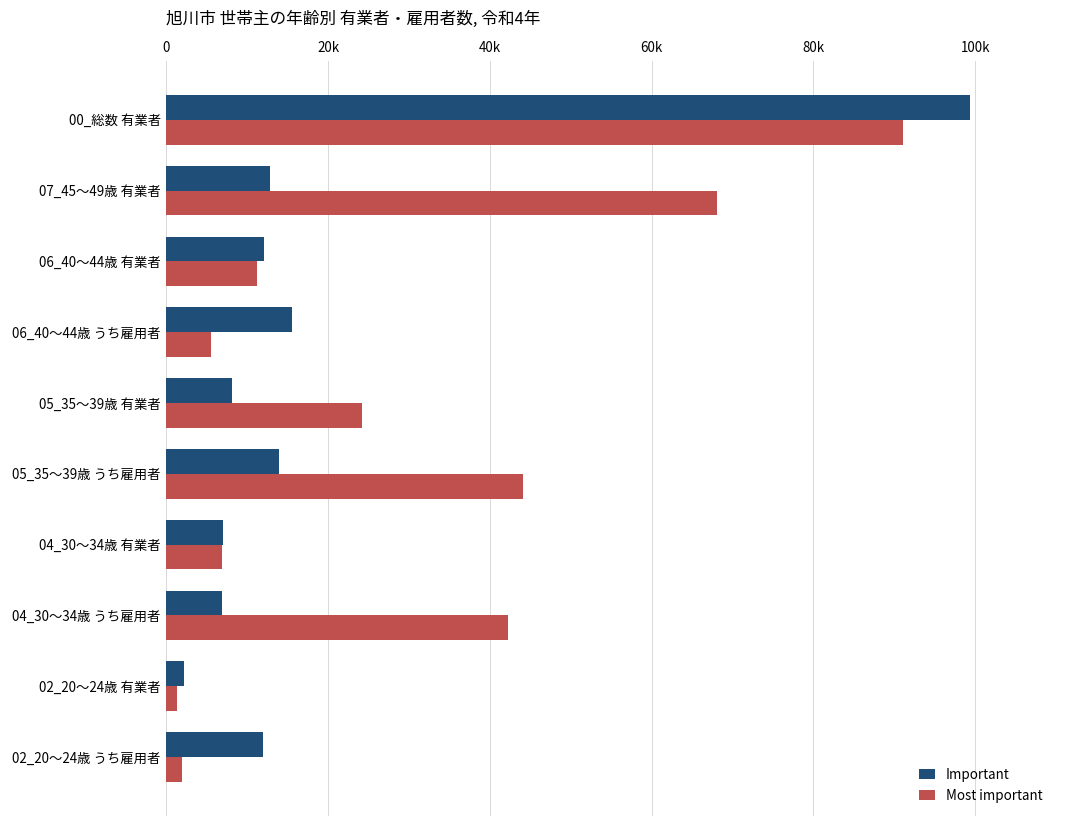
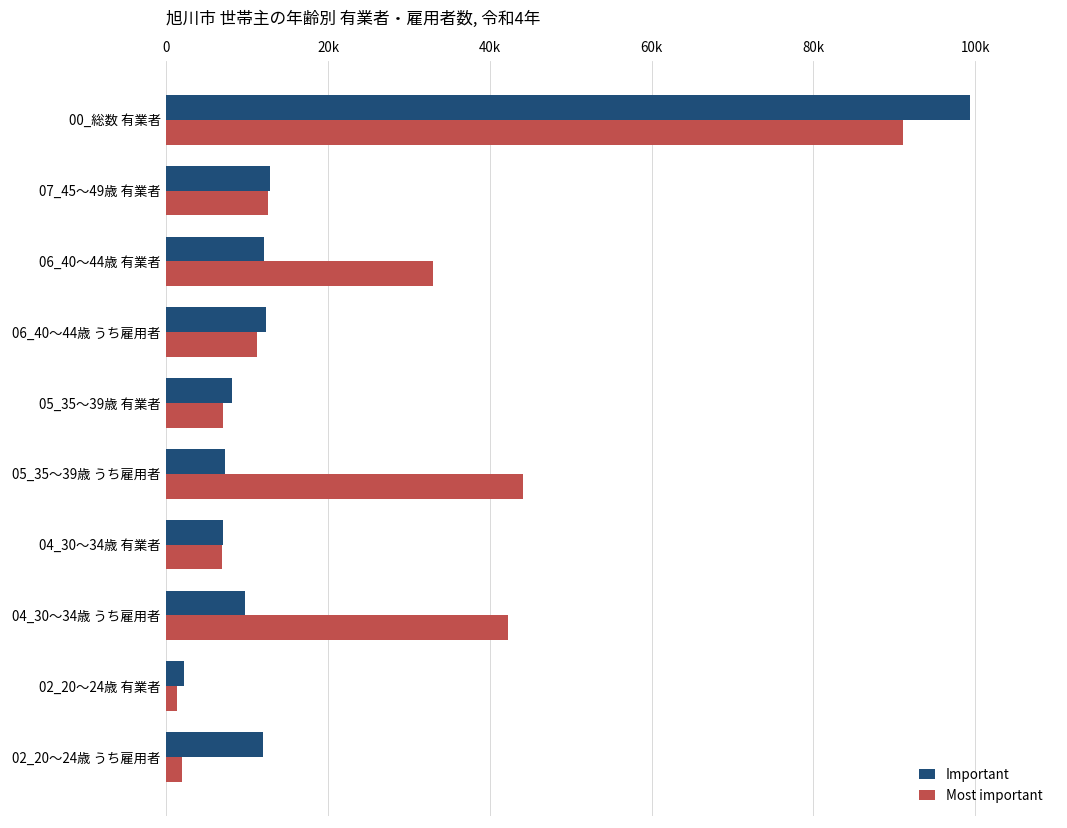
Most important, 07_45～49歳 有業者: 68000 -> 13000
Most important, 06_40～44歳 有業者: 11000 -> 33000
Important, 06_40～44歳 うち雇用者: 16000 -> 12000
Most important, 06_40～44歳 うち雇用者: 6000 -> 11000
Most important, 05_35～39歳 有業者: 24000 -> 7000
Important, 05_35～39歳 うち雇用者: 14000 -> 7000
Important, 04_30～34歳 うち雇用者: 7000 -> 10000
